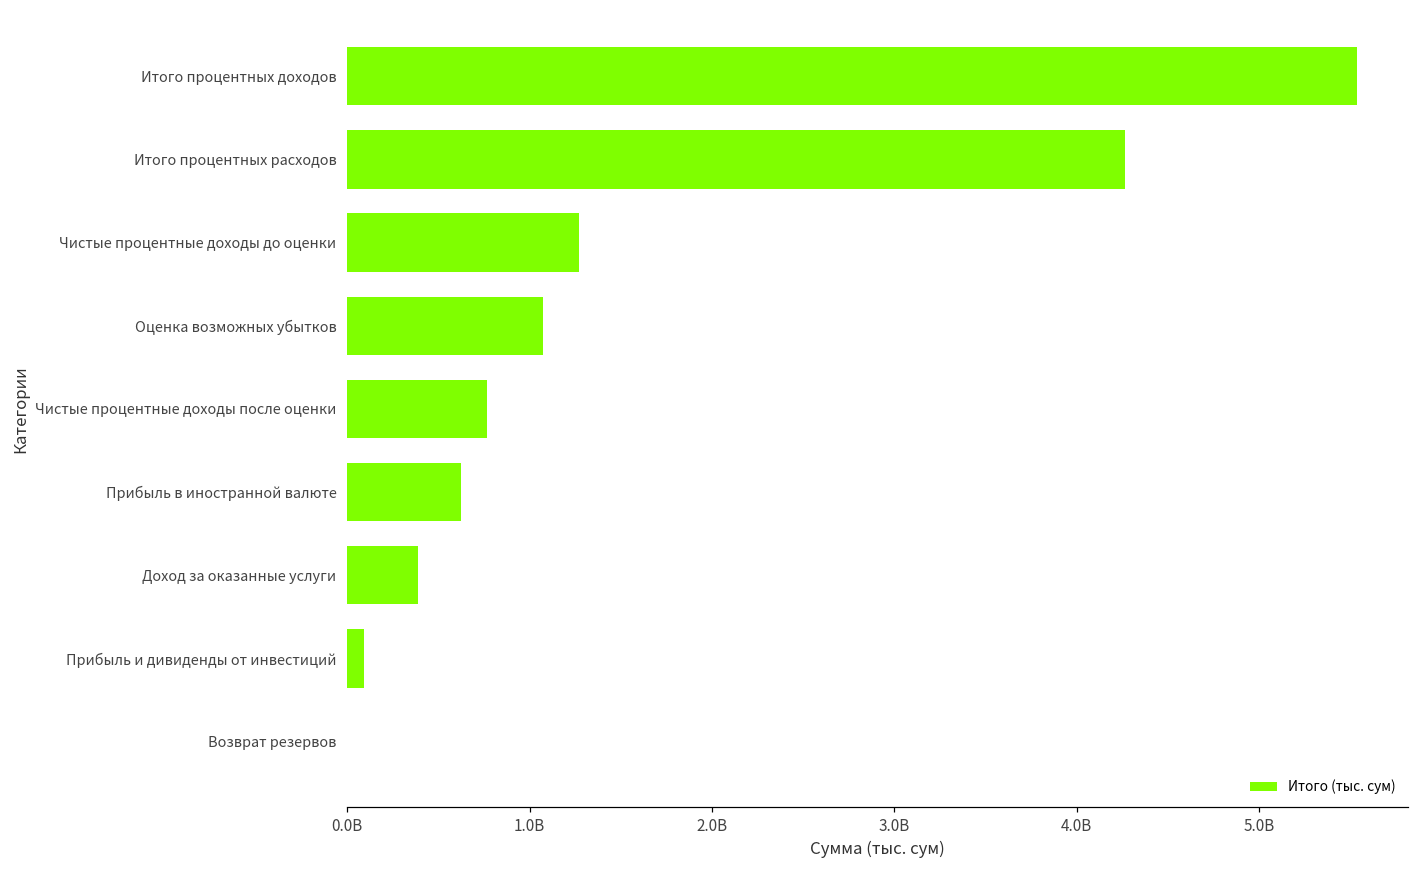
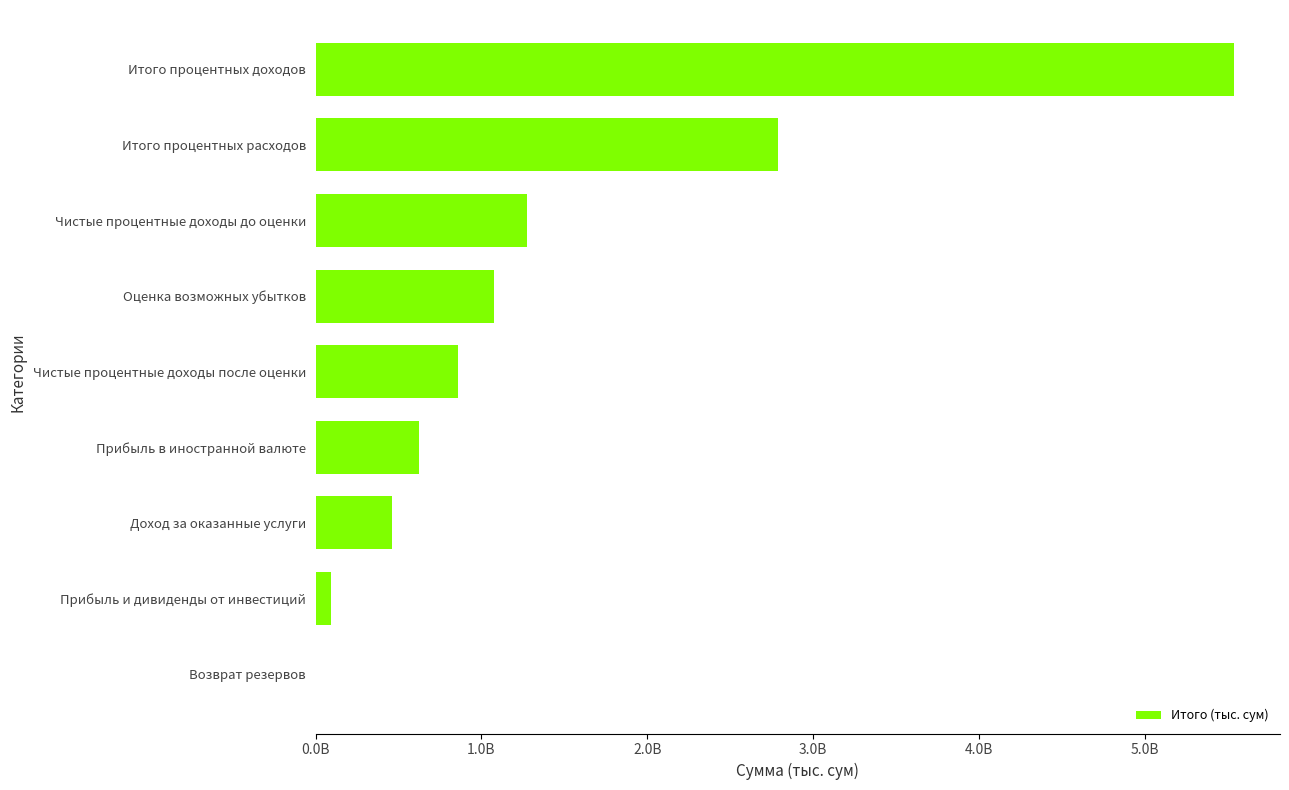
Итого процентных расходов: 4270000000 -> 2790000000
Чистые процентные доходы после оценки: 770000000 -> 860000000
Доход за оказанные услуги: 390000000 -> 460000000
